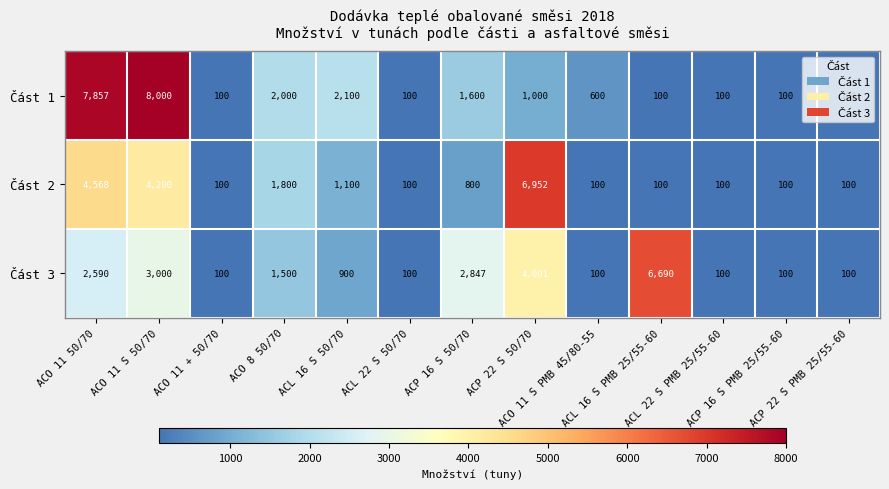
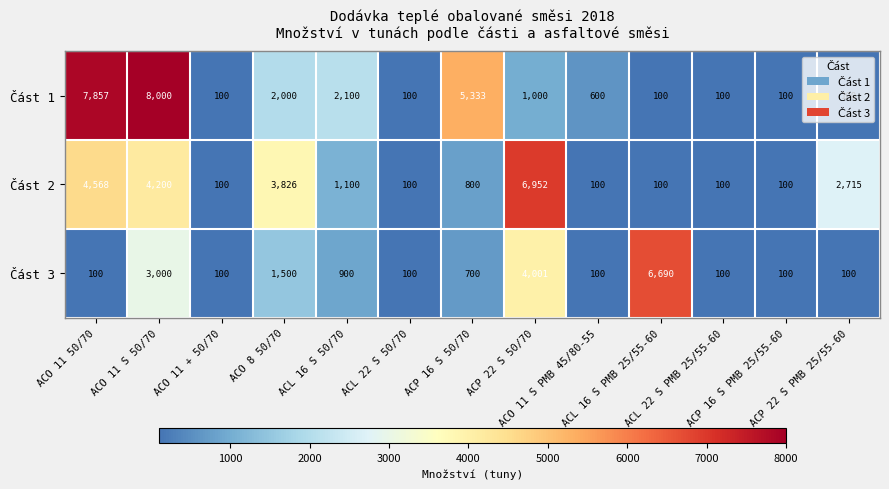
Část 1, ACP 16 S 50/70: 1,600 -> 5,333
Část 2, ACO 8 50/70: 1,800 -> 3,826
Část 2, ACP 22 S PMB 25/55-60: 100 -> 2,715
Část 3, ACO 11 50/70: 2,590 -> 100
Část 3, ACP 16 S 50/70: 2,847 -> 700
